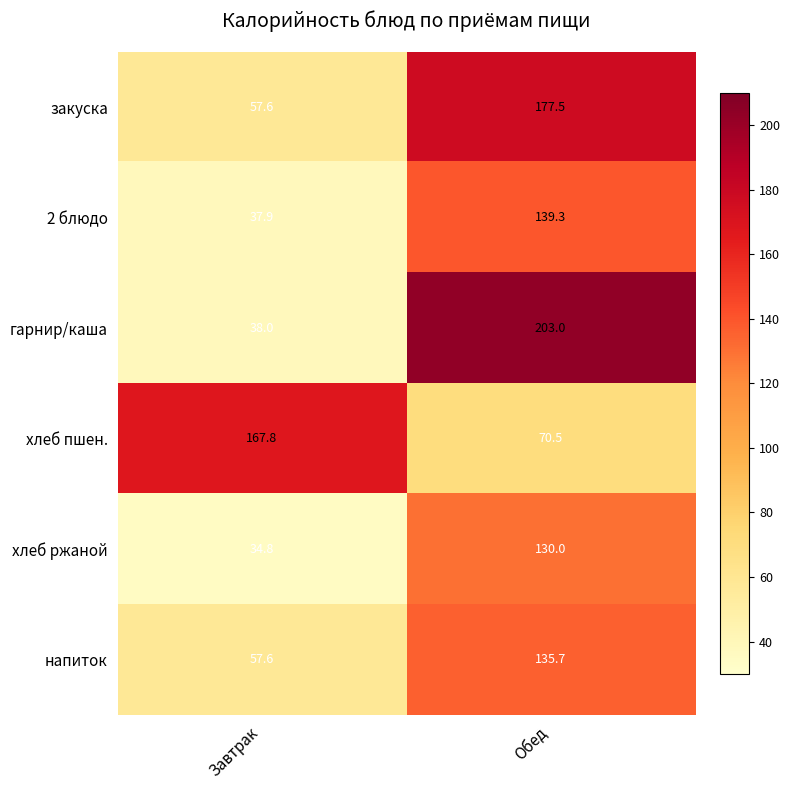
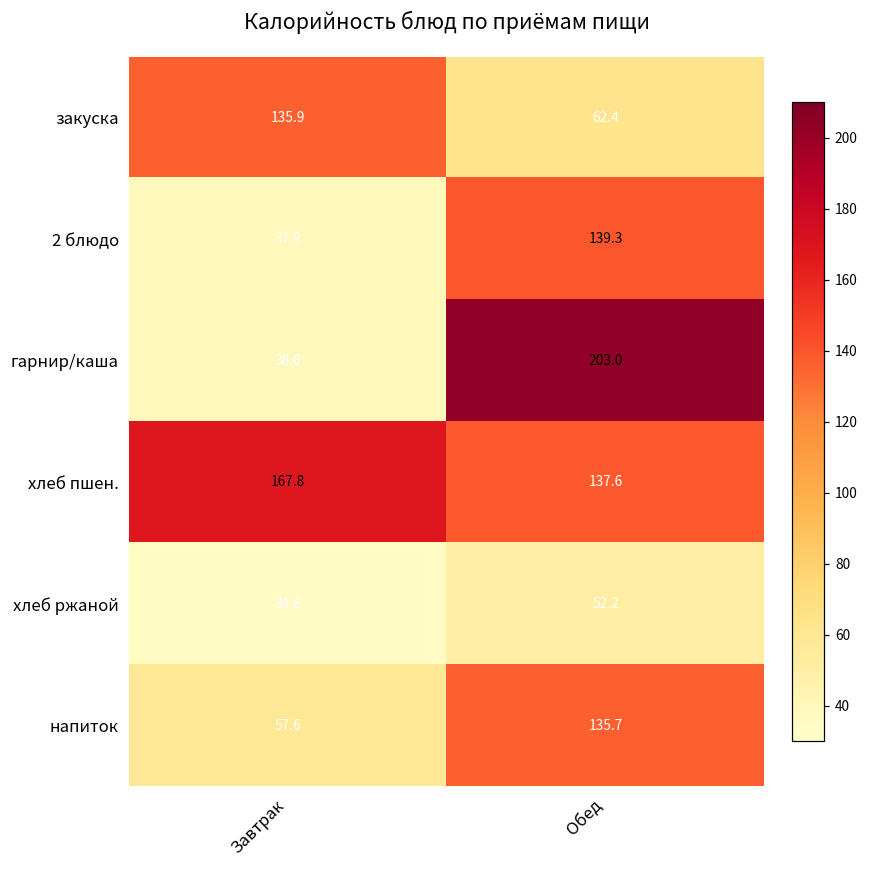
закуска, Завтрак: 57.6 -> 135.9
закуска, Обед: 177.5 -> 62.4
хлеб пшен., Обед: 70.5 -> 137.6
хлеб ржаной, Обед: 130.0 -> 52.2
